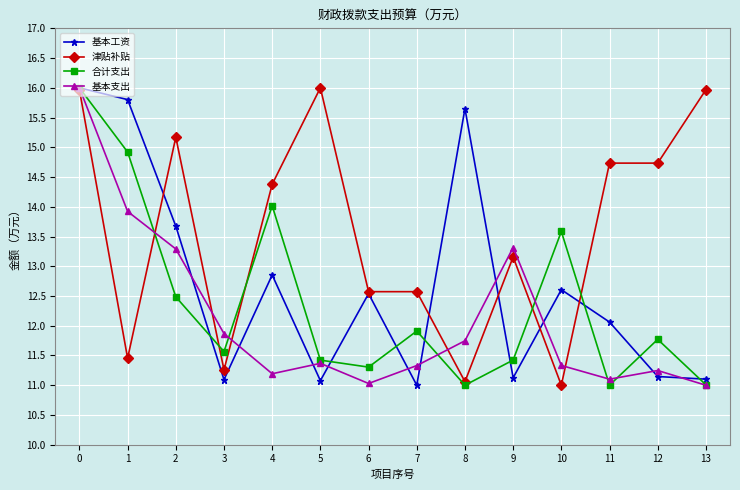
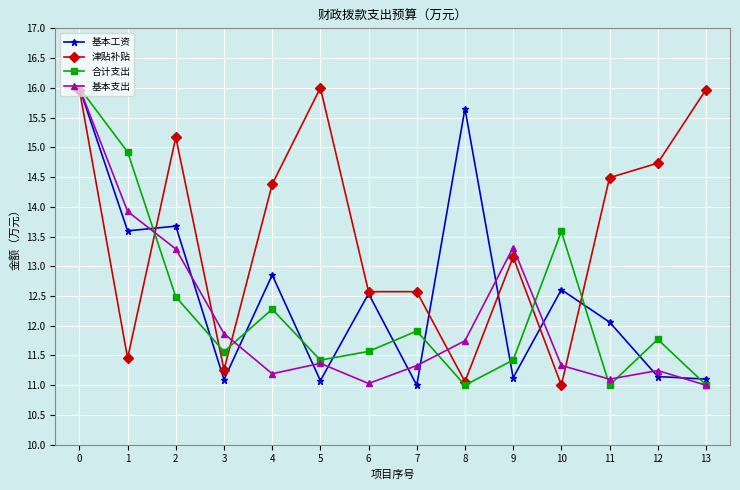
基本工资, 1: 15.8 -> 13.6
合计支出, 4: 14.0 -> 12.3
合计支出, 6: 11.3 -> 11.6
津贴补贴, 11: 14.7 -> 14.5
